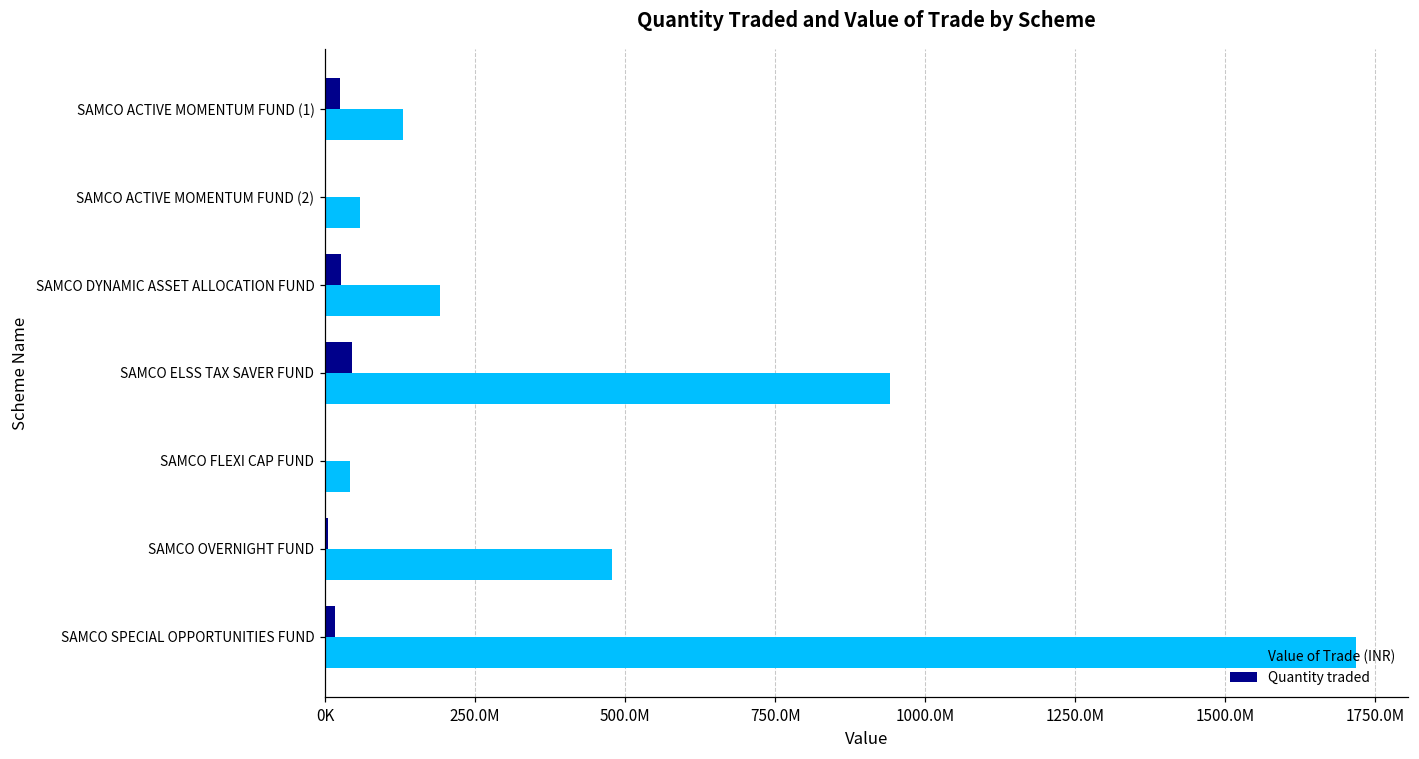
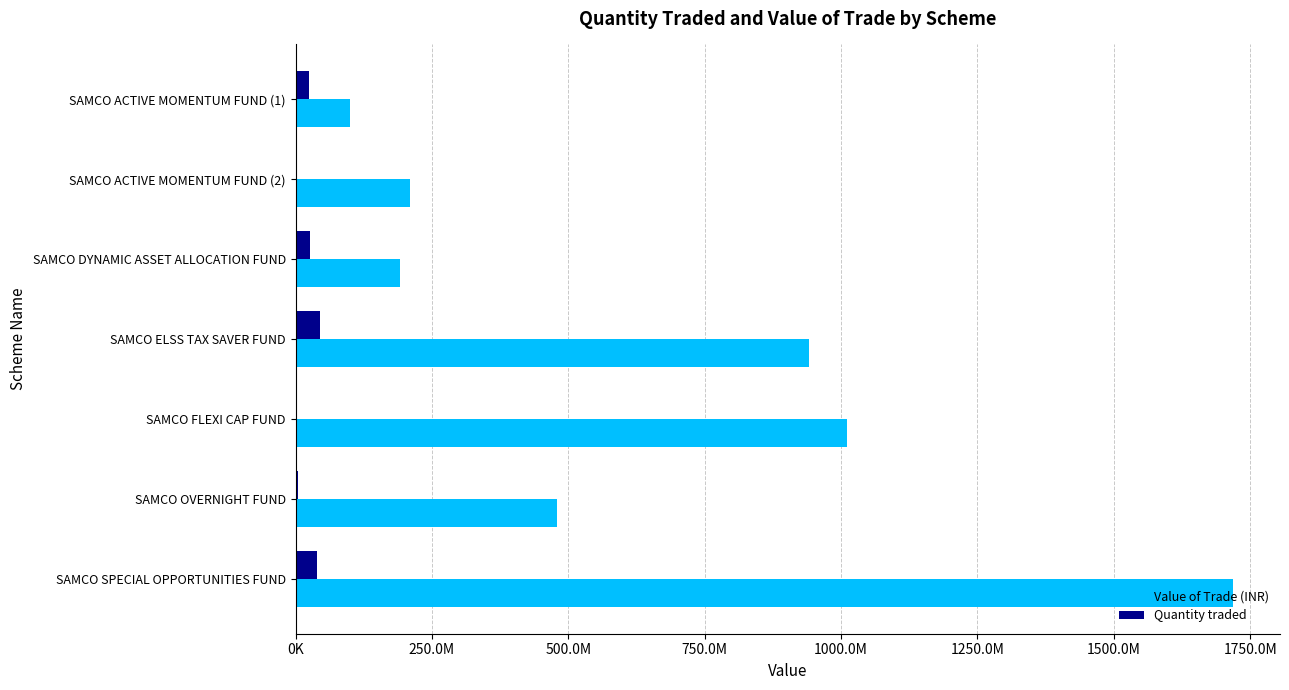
Value of Trade (INR), SAMCO ACTIVE MOMENTUM FUND (1): 130000000 -> 100000000
Value of Trade (INR), SAMCO ACTIVE MOMENTUM FUND (2): 60000000 -> 210000000
Value of Trade (INR), SAMCO FLEXI CAP FUND: 40000000 -> 1010000000
Quantity traded, SAMCO SPECIAL OPPORTUNITIES FUND: 20000000 -> 40000000
